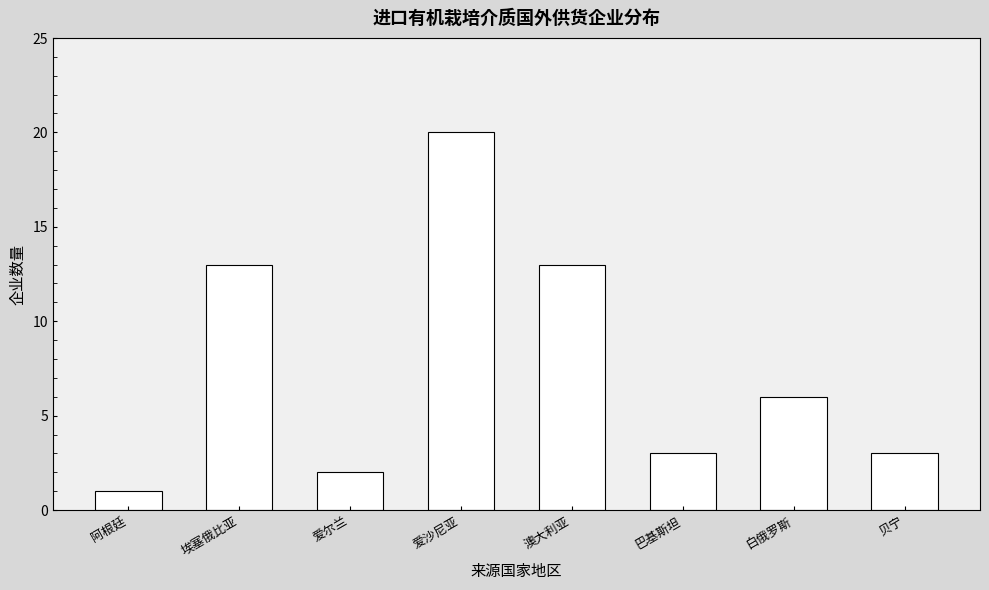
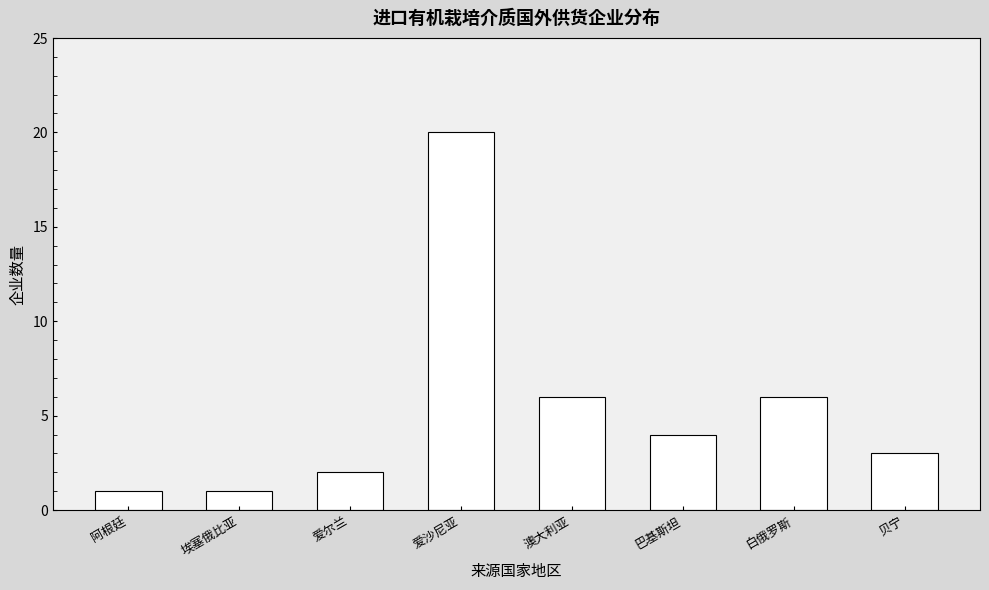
埃塞俄比亚: 13 -> 1
澳大利亚: 13 -> 6
巴基斯坦: 3 -> 4
